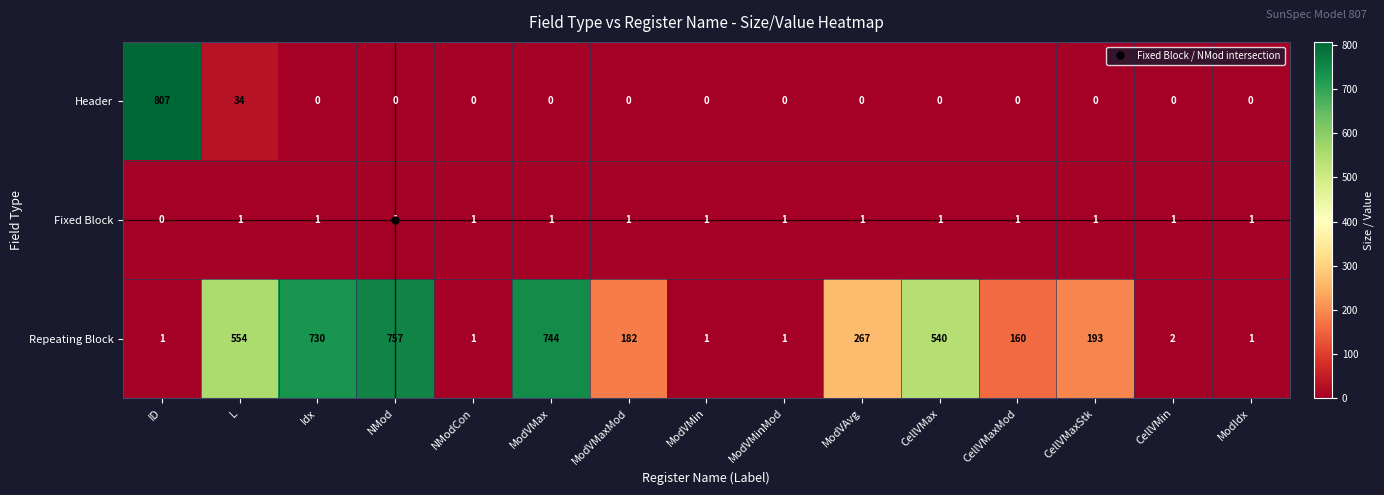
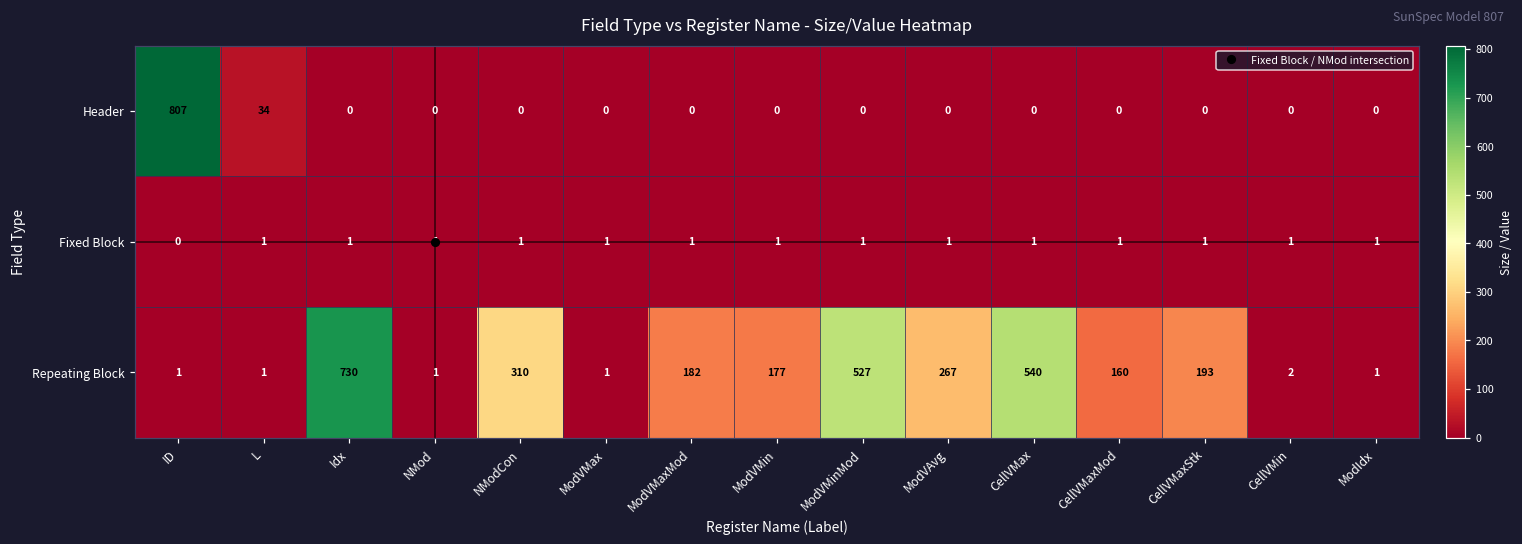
Repeating Block, L: 554 -> 1
Repeating Block, NMod: 757 -> 1
Repeating Block, NModCon: 1 -> 310
Repeating Block, ModVMax: 744 -> 1
Repeating Block, ModVMin: 1 -> 177
Repeating Block, ModVMinMod: 1 -> 527
